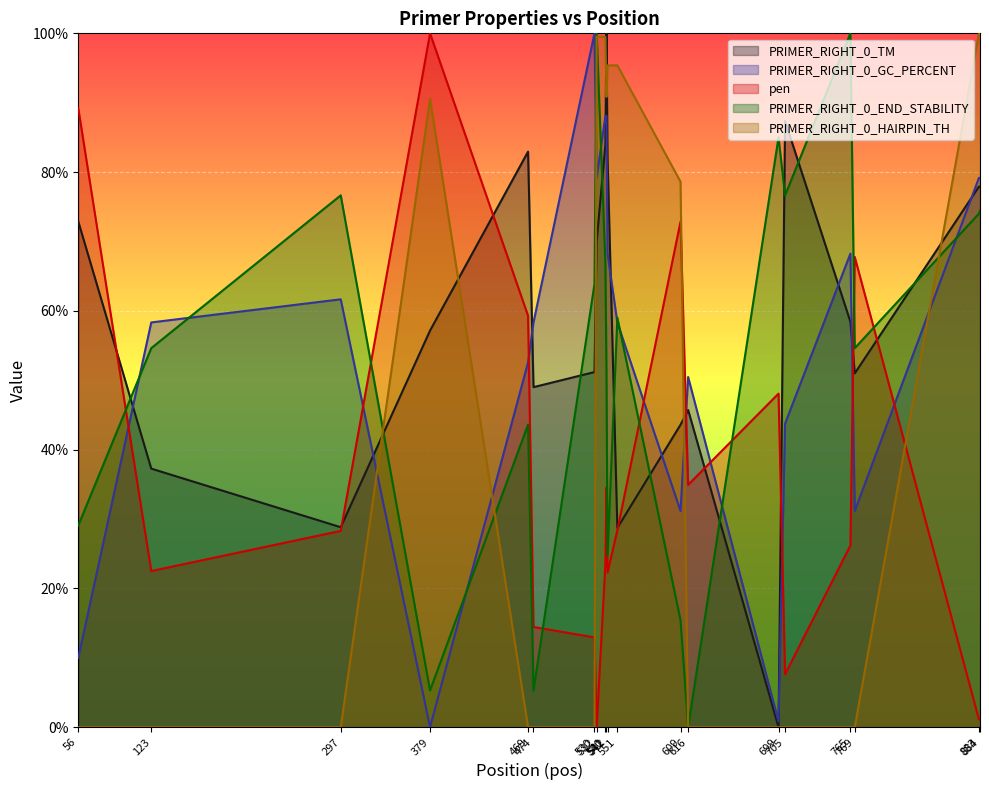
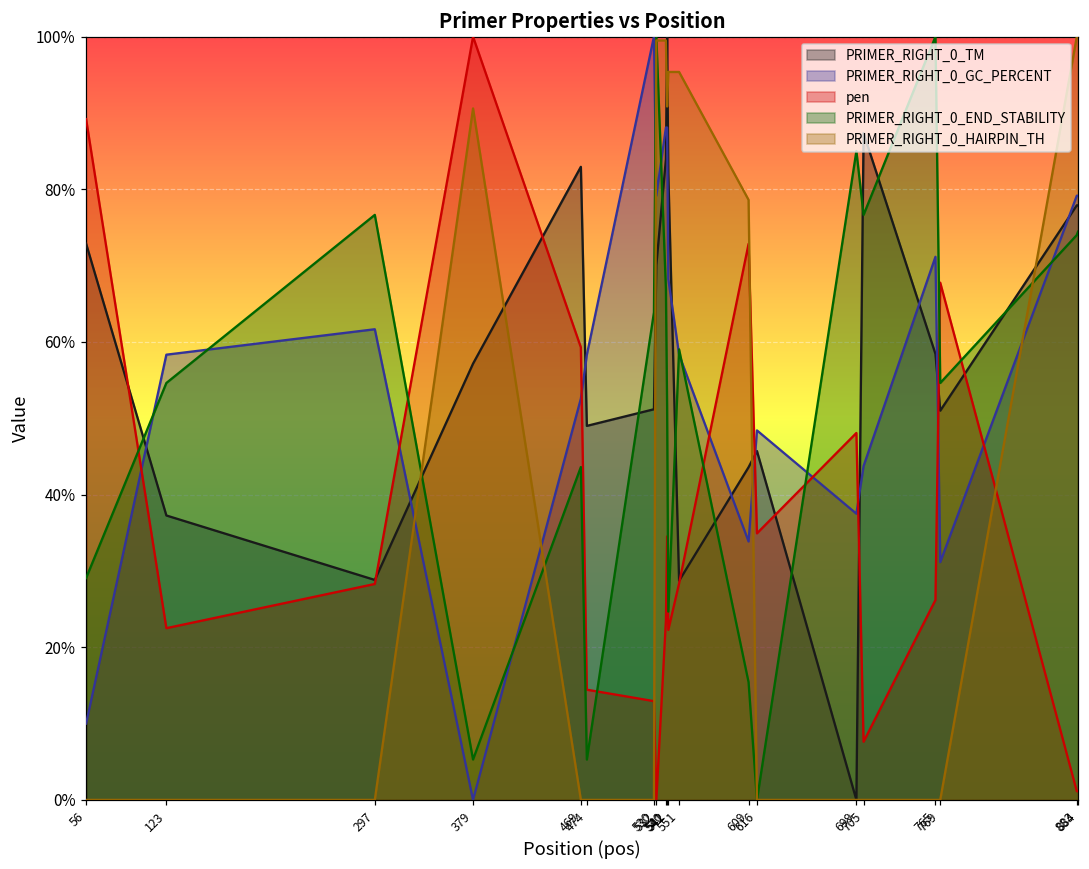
PRIMER_RIGHT_0_GC_PERCENT, 609: 31% -> 34%
PRIMER_RIGHT_0_GC_PERCENT, 616: 50% -> 48%
PRIMER_RIGHT_0_GC_PERCENT, 699: 1% -> 38%
PRIMER_RIGHT_0_GC_PERCENT, 765: 68% -> 71%
